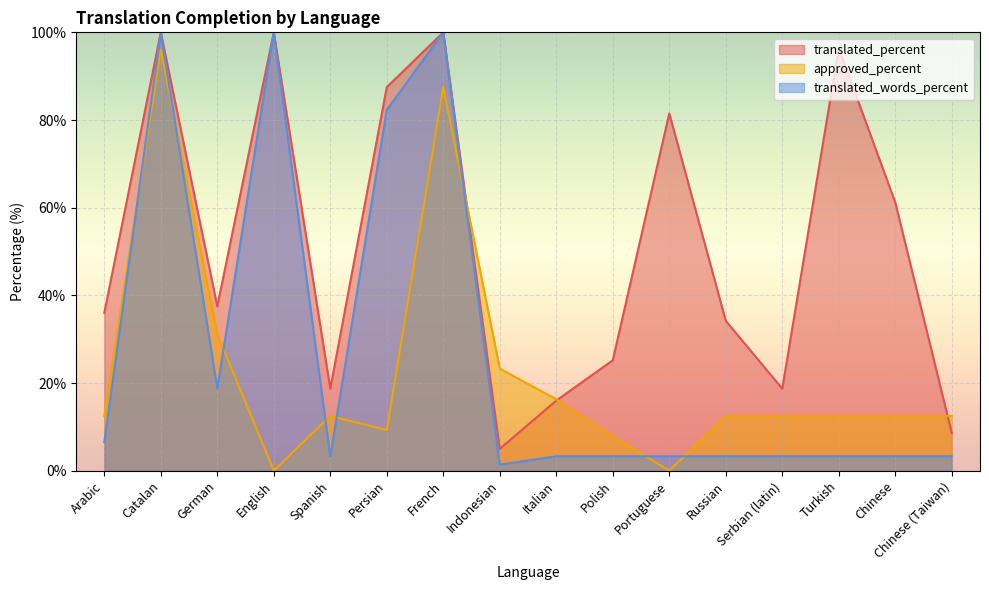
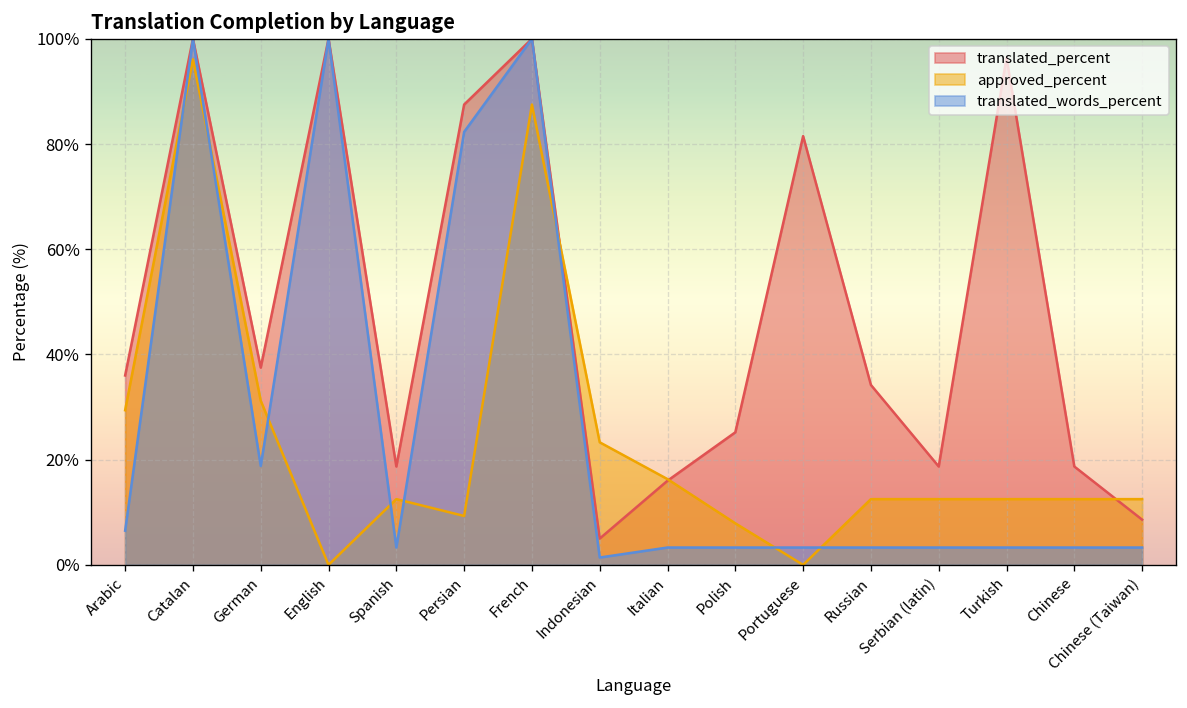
approved_percent, Arabic: 13% -> 29%
translated_percent, Chinese: 61% -> 19%
